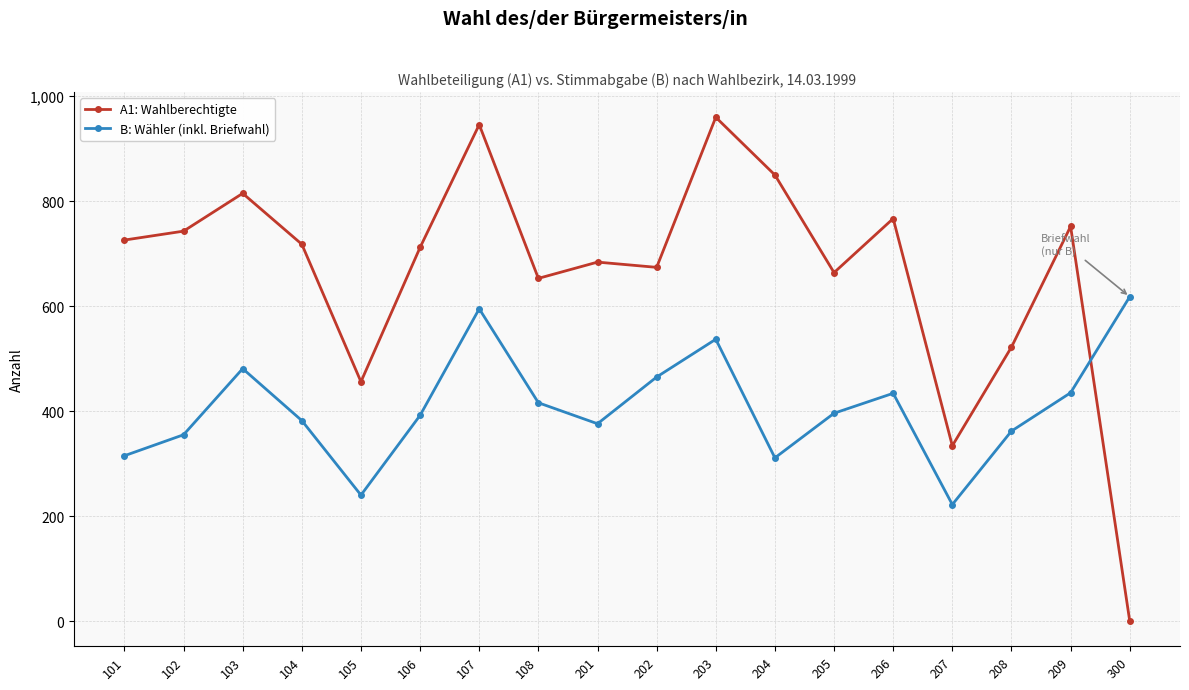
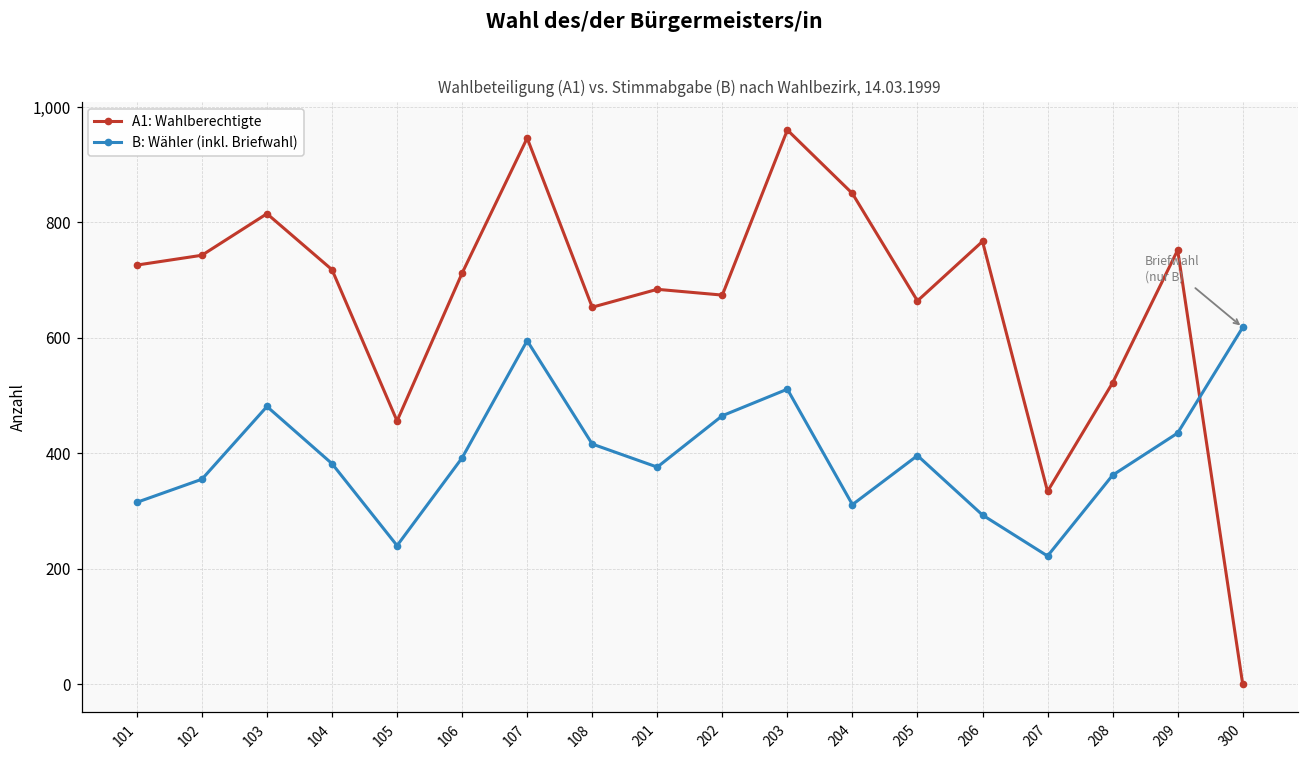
B: Wähler (inkl. Briefwahl), 203: 540 -> 510
B: Wähler (inkl. Briefwahl), 206: 430 -> 290
